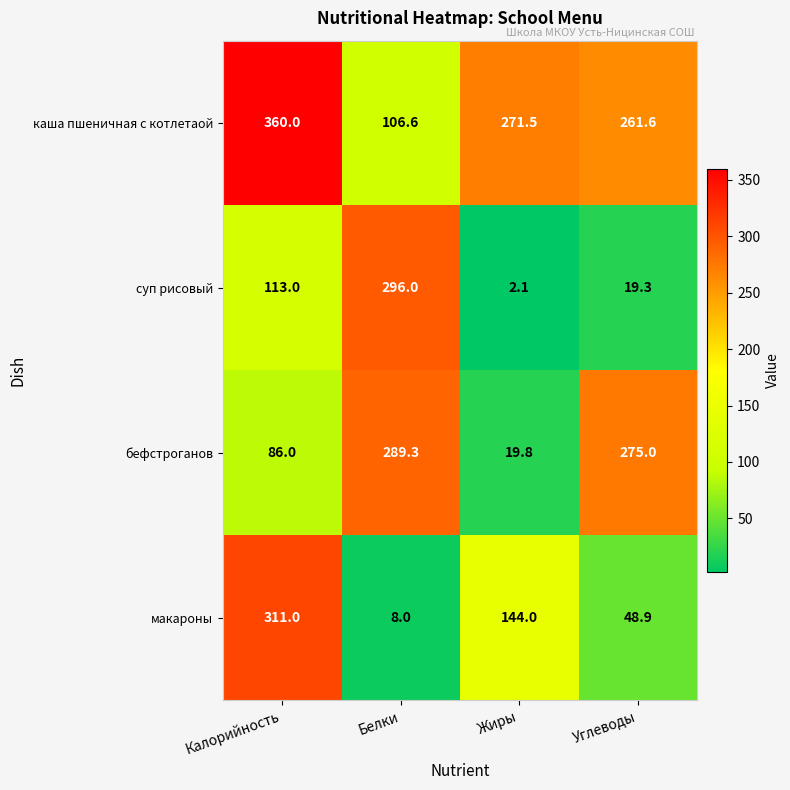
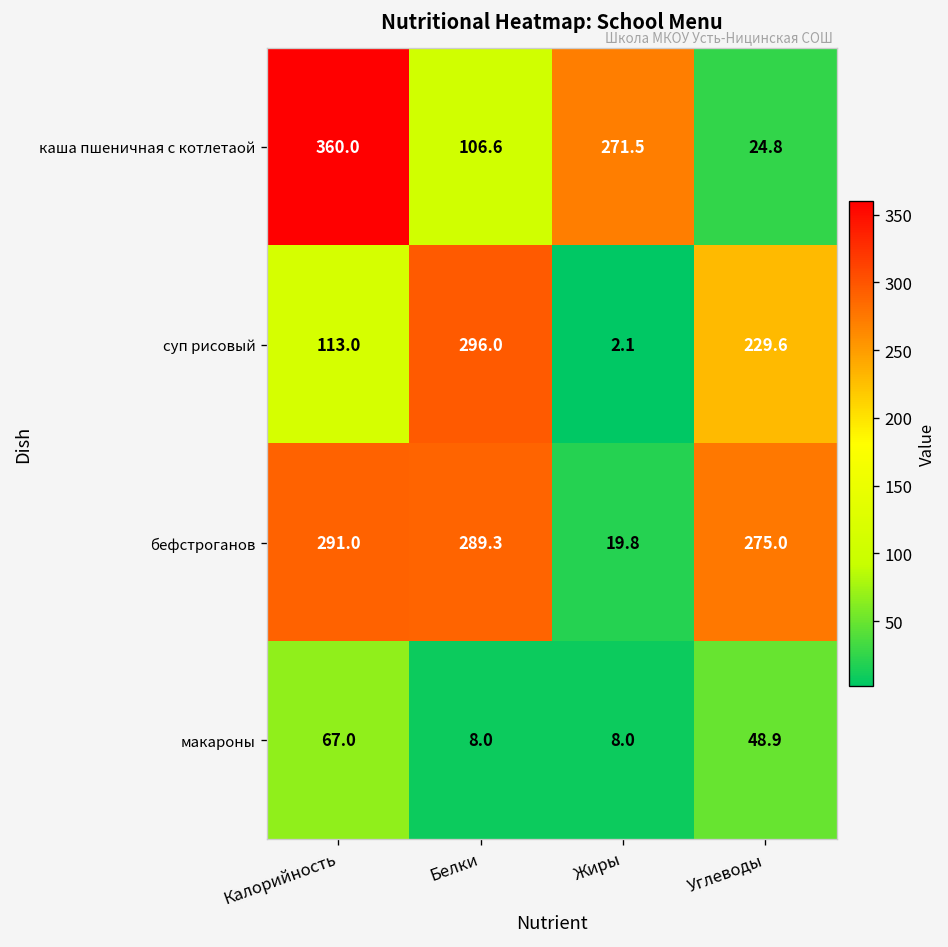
каша пшеничная с котлетаой, Углеводы: 261.6 -> 24.8
суп рисовый, Углеводы: 19.3 -> 229.6
бефстроганов, Калорийность: 86.0 -> 291.0
макароны, Калорийность: 311.0 -> 67.0
макароны, Жиры: 144.0 -> 8.0
